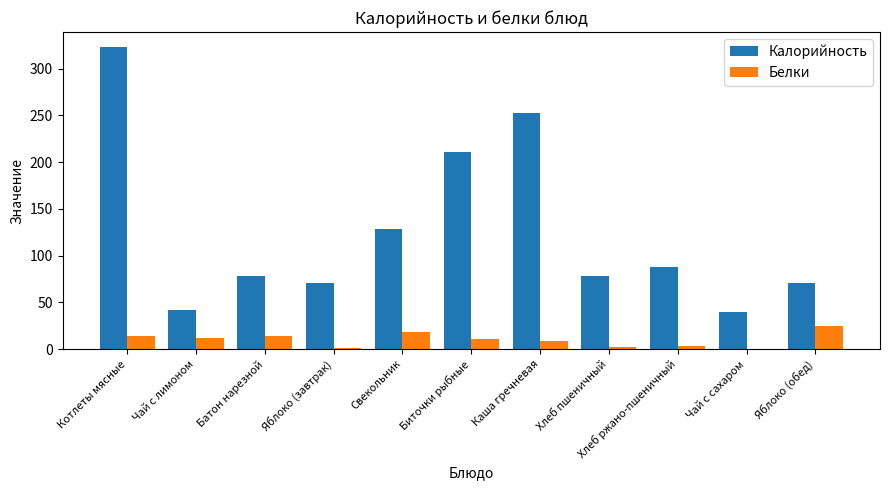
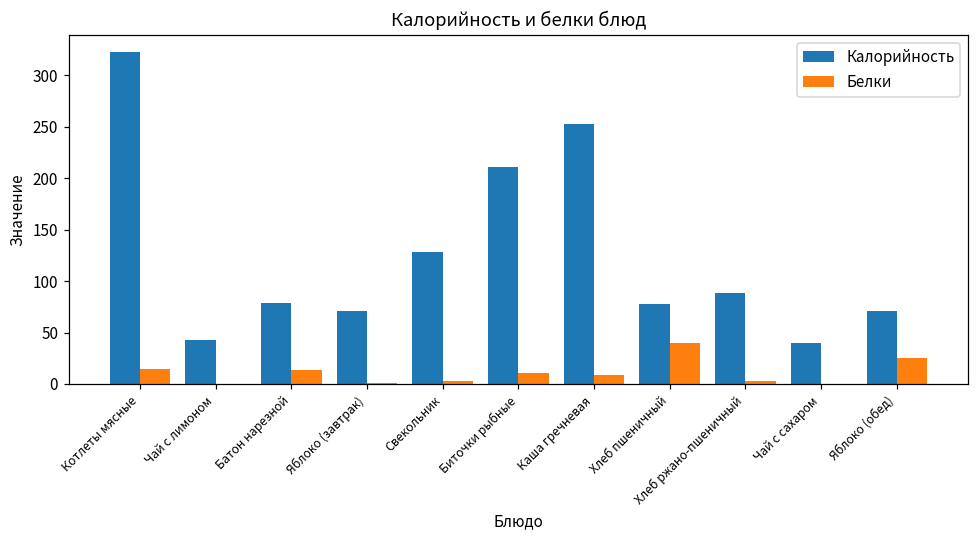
Белки, Чай с лимоном: 10 -> 0
Белки, Свекольник: 20 -> 0
Белки, Хлеб пшеничный: 0 -> 40
